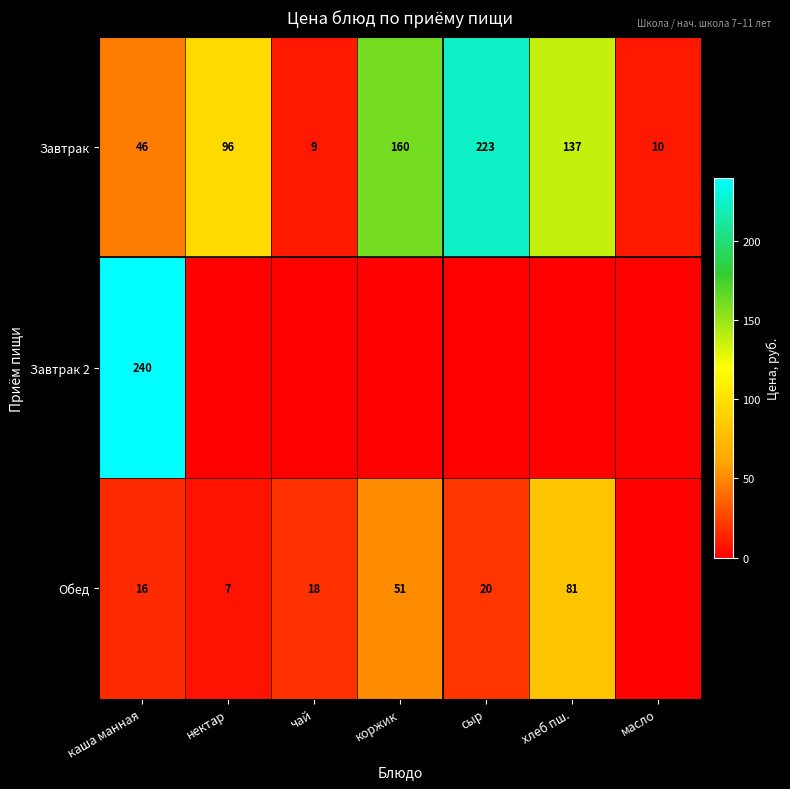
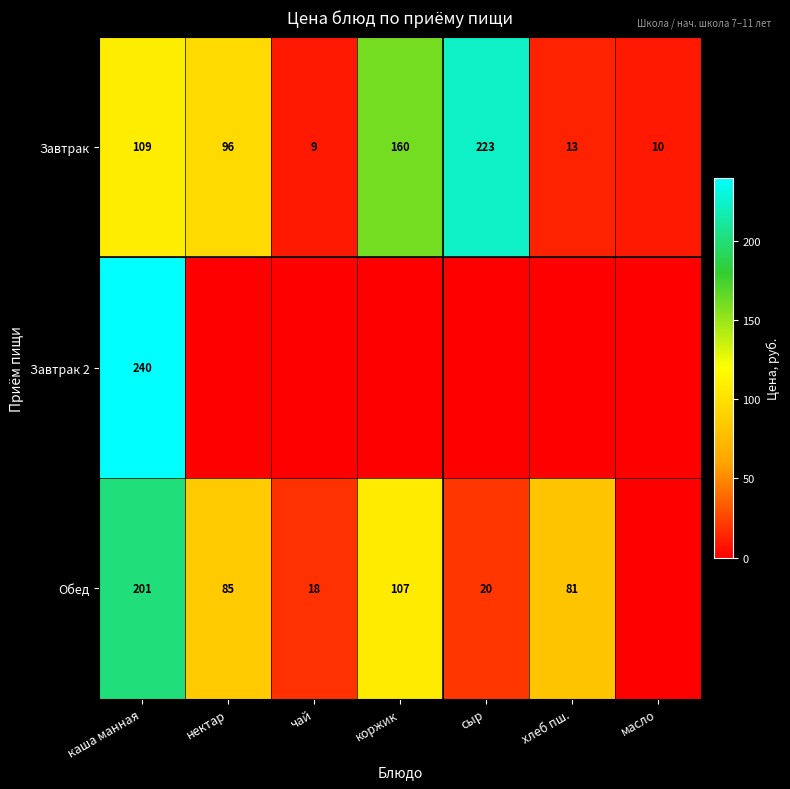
Завтрак, каша манная: 46 -> 109
Завтрак, хлеб пш.: 137 -> 13
Обед, каша манная: 16 -> 201
Обед, нектар: 7 -> 85
Обед, коржик: 51 -> 107
